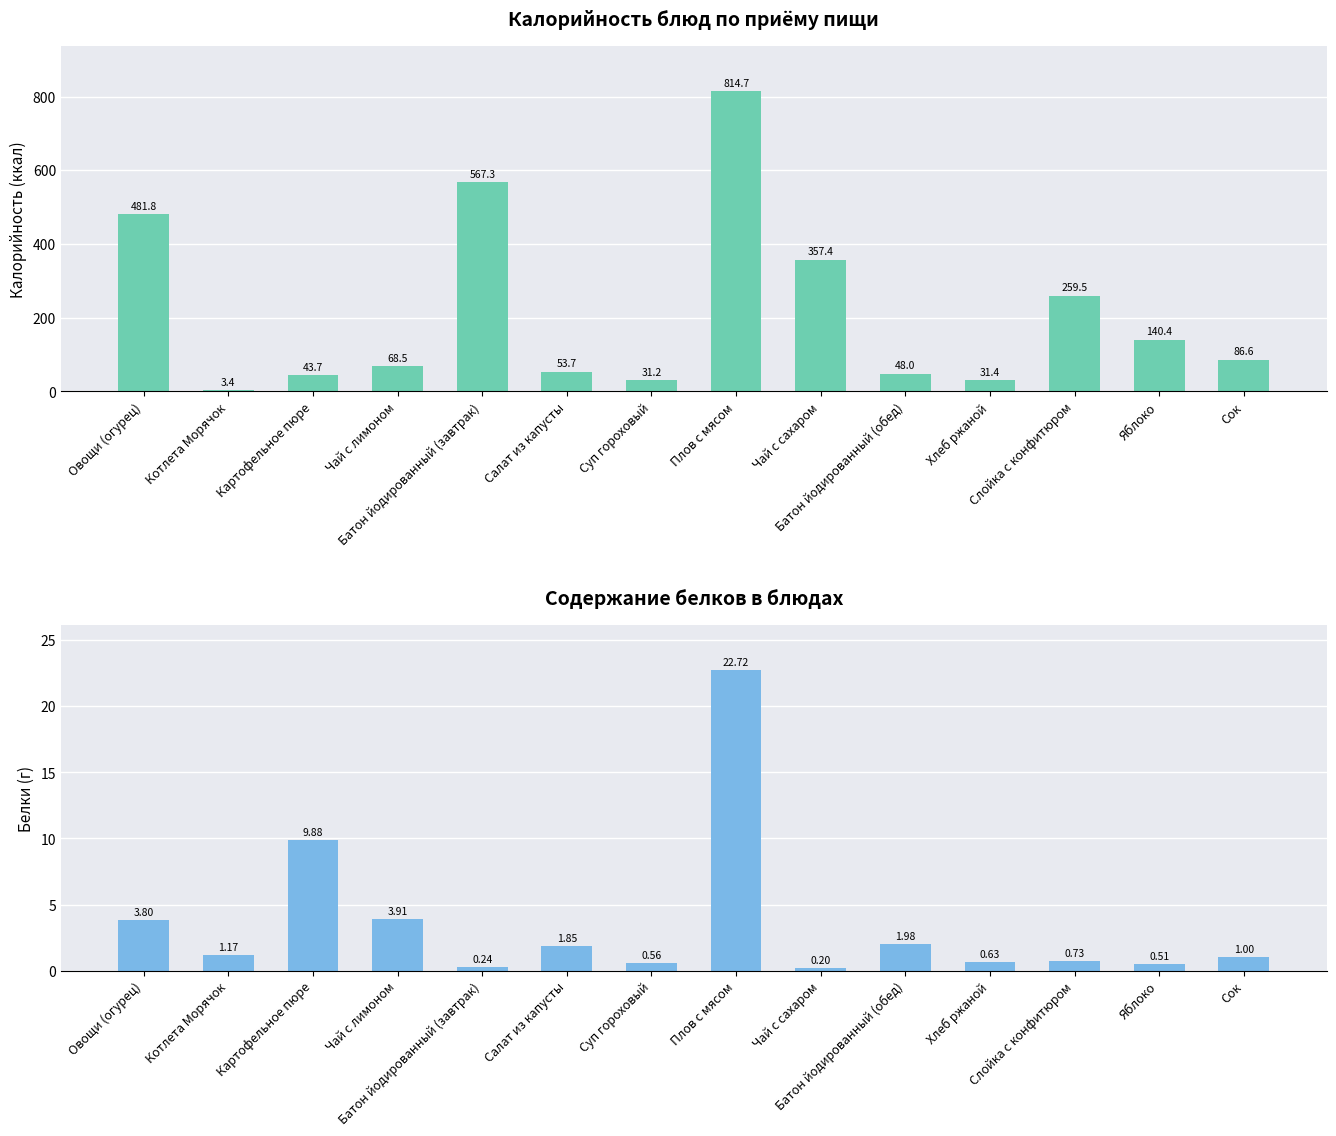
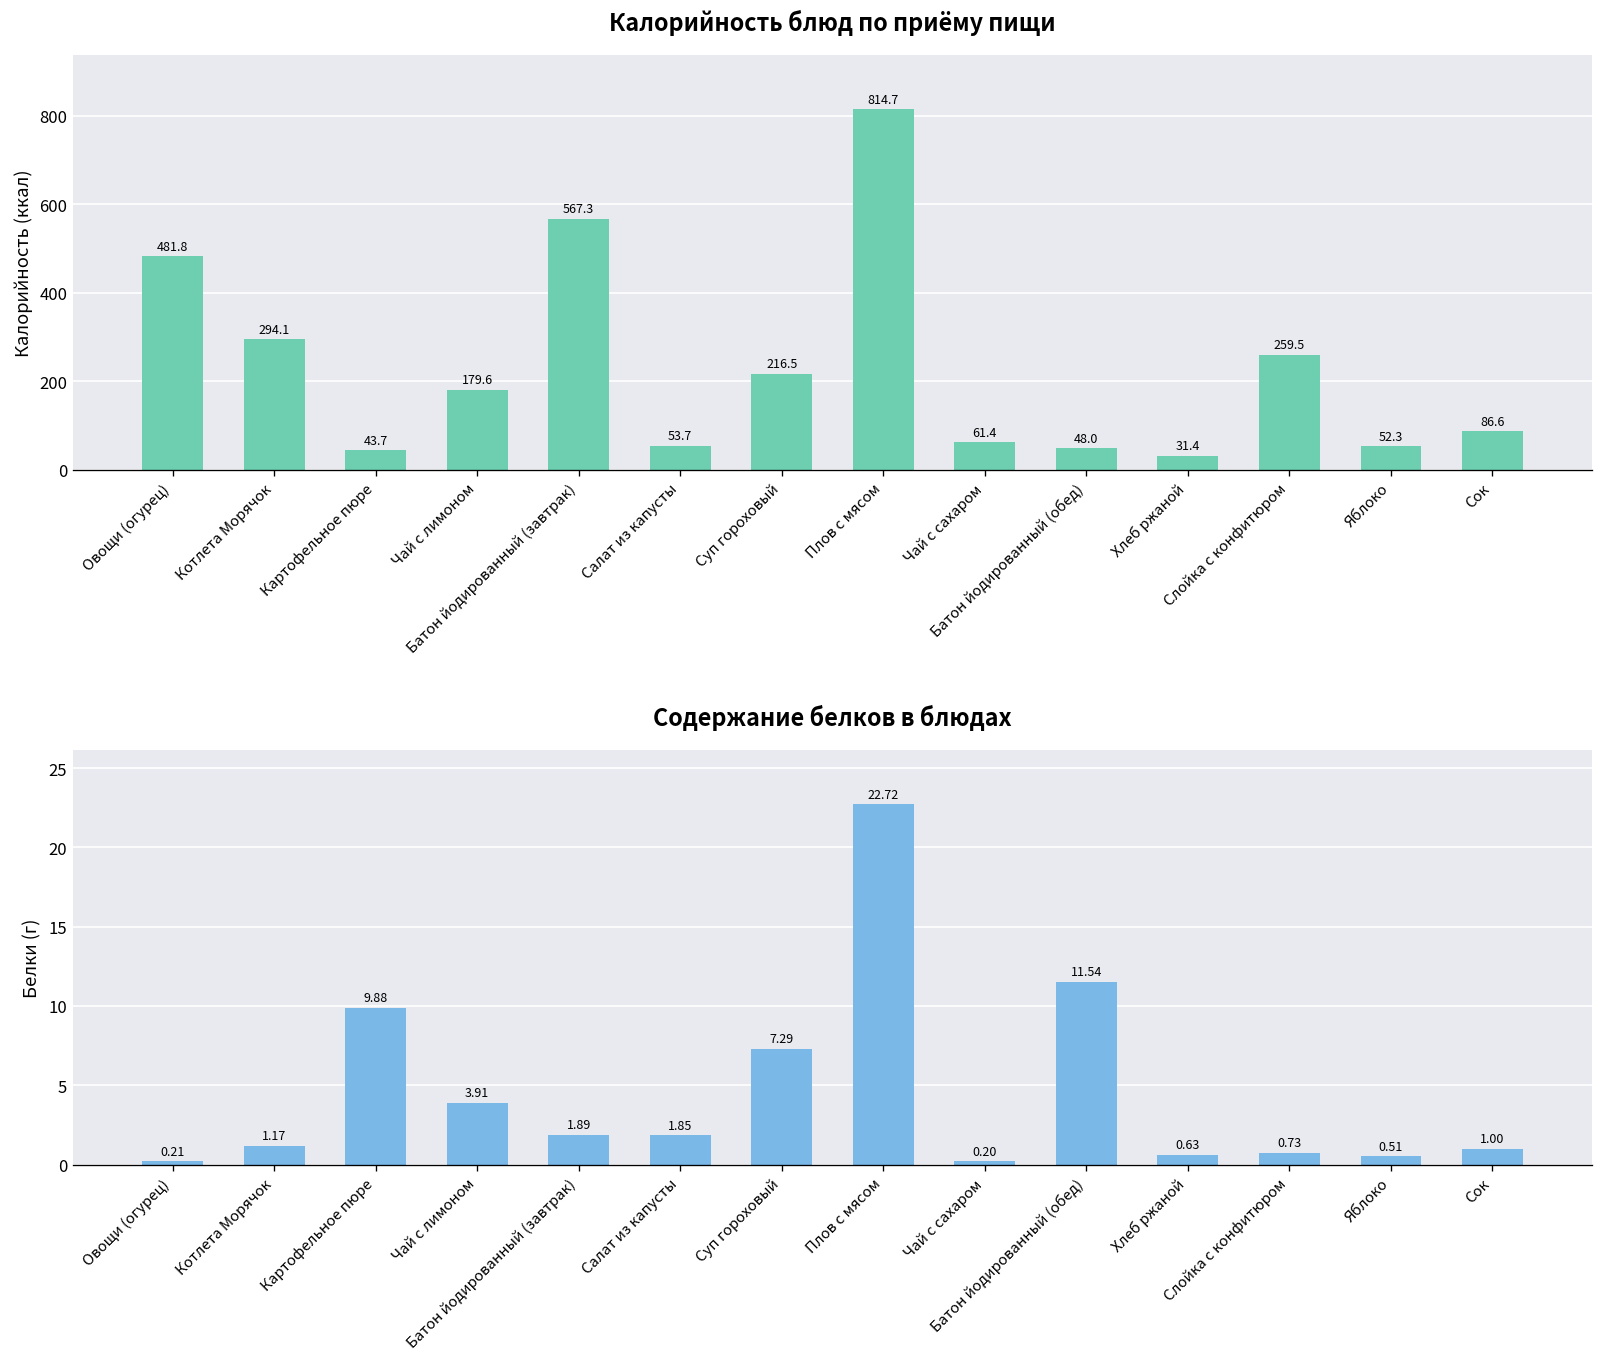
Калорийность блюд по приёму пищи, Котлета Морячок: 3.4 -> 294.1
Калорийность блюд по приёму пищи, Чай с лимоном: 68.5 -> 179.6
Калорийность блюд по приёму пищи, Суп гороховый: 31.2 -> 216.5
Калорийность блюд по приёму пищи, Чай с сахаром: 357.4 -> 61.4
Калорийность блюд по приёму пищи, Яблоко: 140.4 -> 52.3
Содержание белков в блюдах, Овощи (огурец): 3.80 -> 0.21
Содержание белков в блюдах, Батон йодированный (завтрак): 0.24 -> 1.89
Содержание белков в блюдах, Суп гороховый: 0.56 -> 7.29
Содержание белков в блюдах, Батон йодированный (обед): 1.98 -> 11.54
